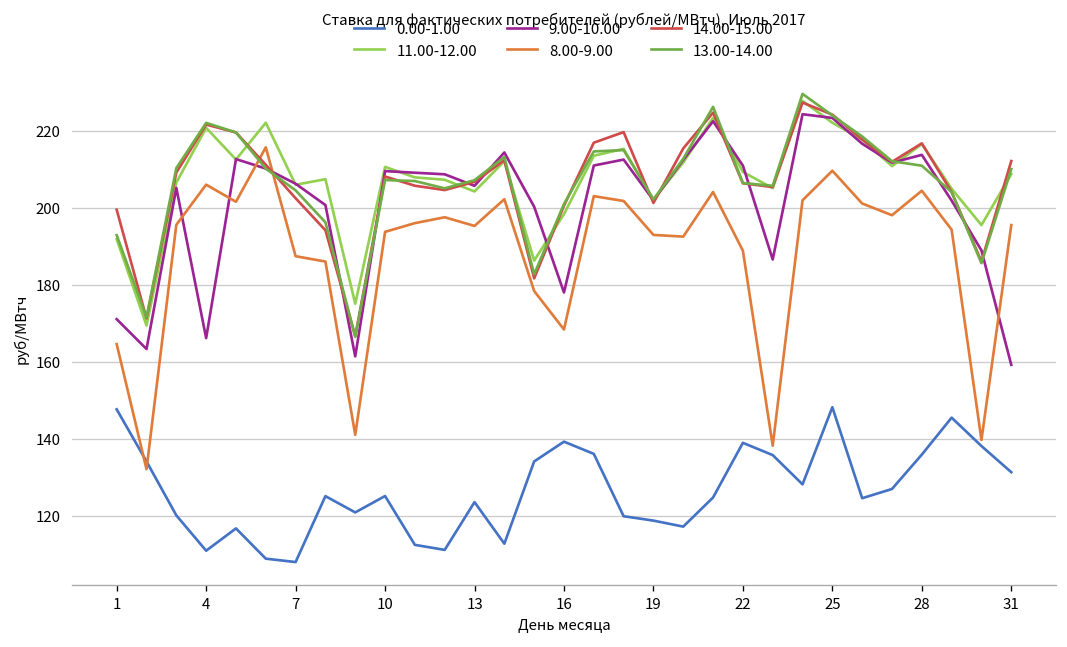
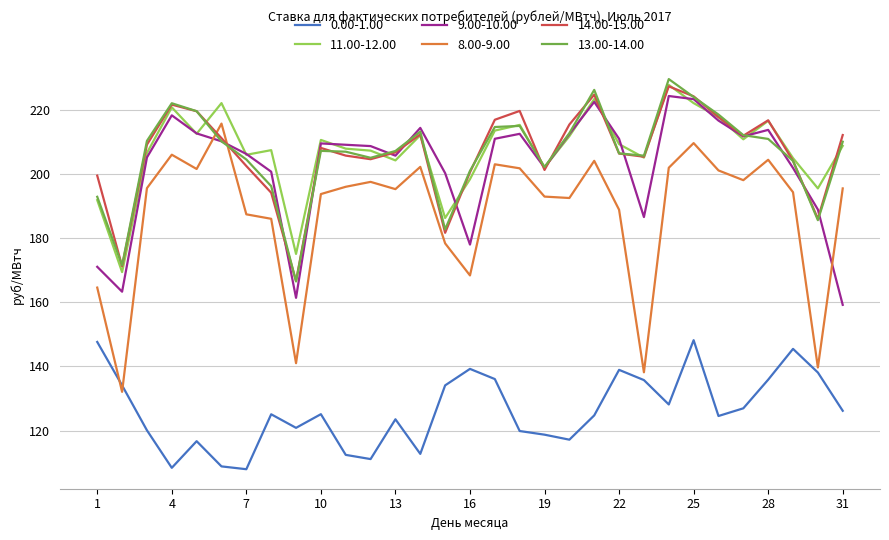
0.00-1.00, 4: 111 -> 108
9.00-10.00, 4: 166 -> 218
0.00-1.00, 31: 131 -> 126
